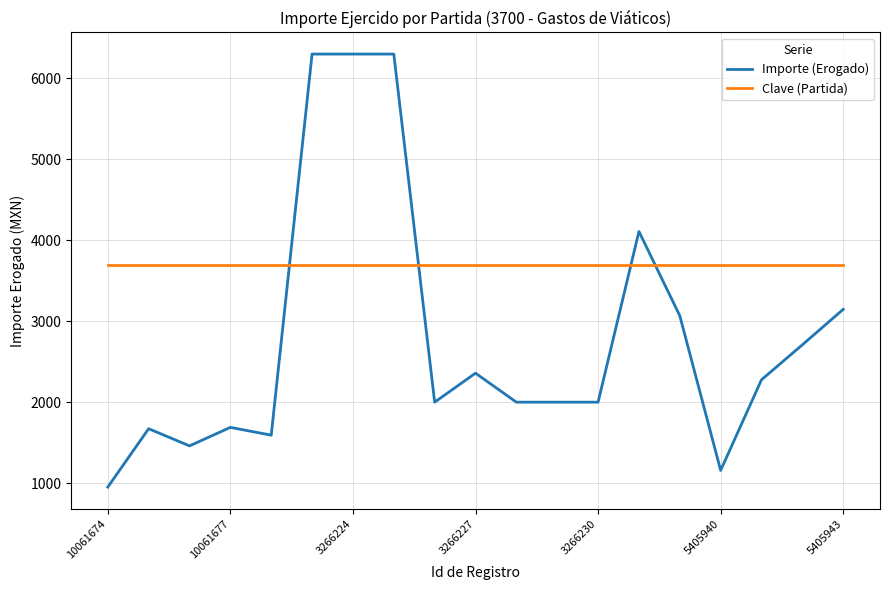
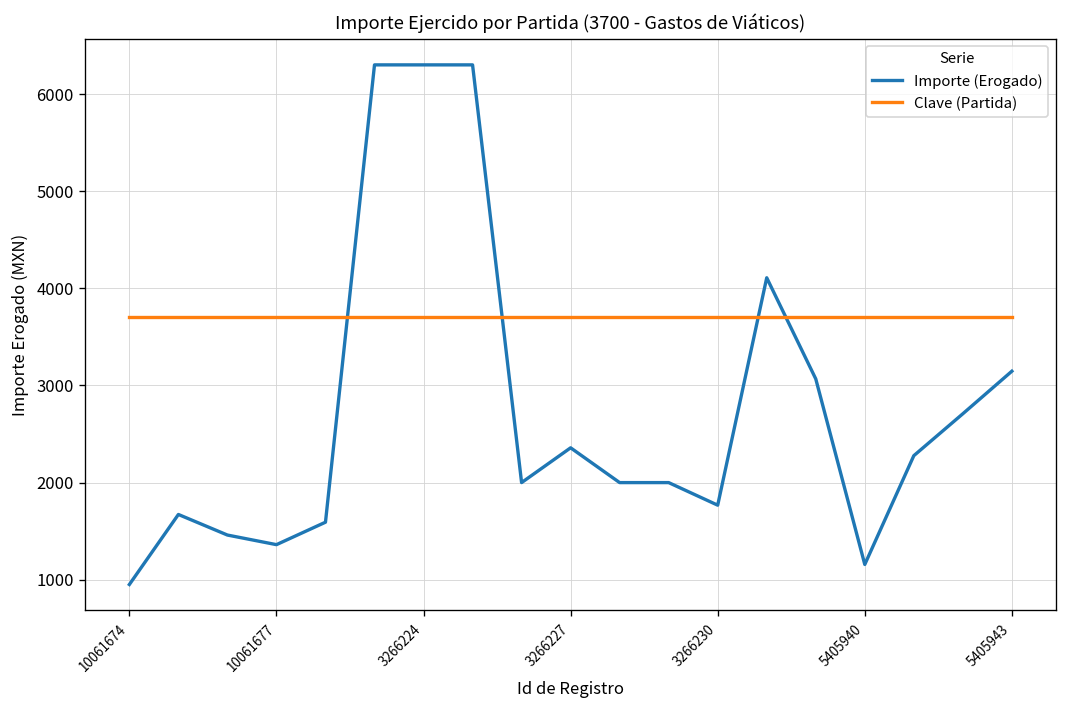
Importe (Erogado), 10061677: 1700 -> 1400
Importe (Erogado), 3266230: 2000 -> 1800
